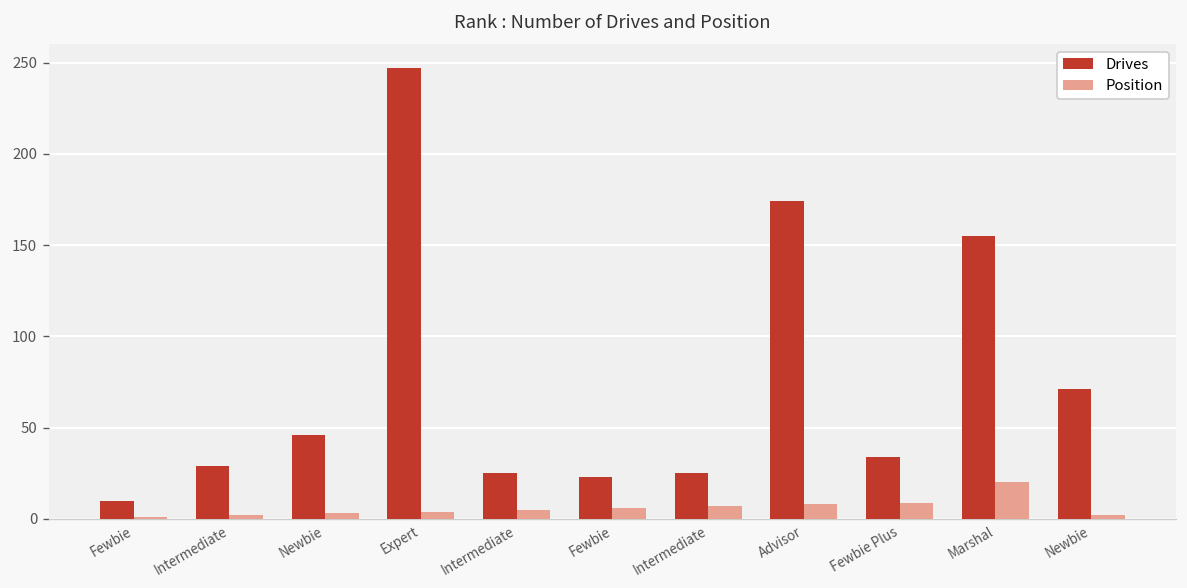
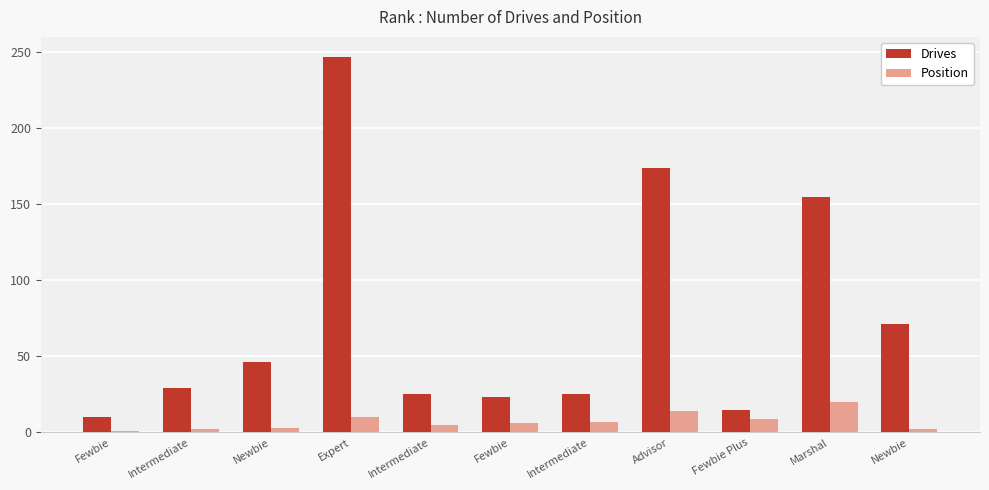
Position, Expert: 4 -> 10
Position, Advisor: 8 -> 14
Drives, Fewbie Plus: 34 -> 15
